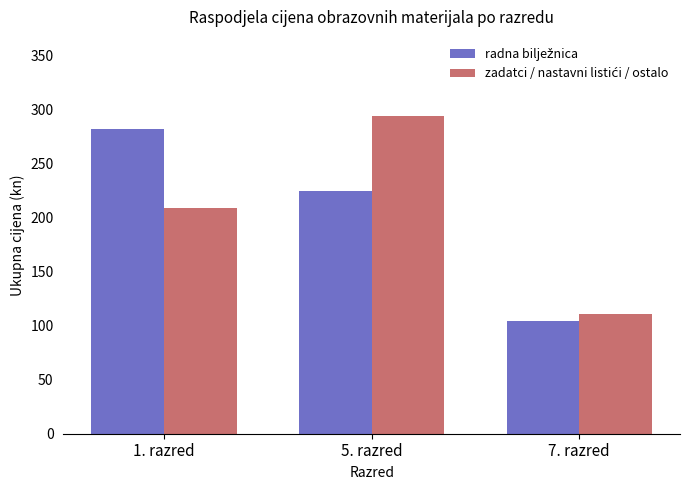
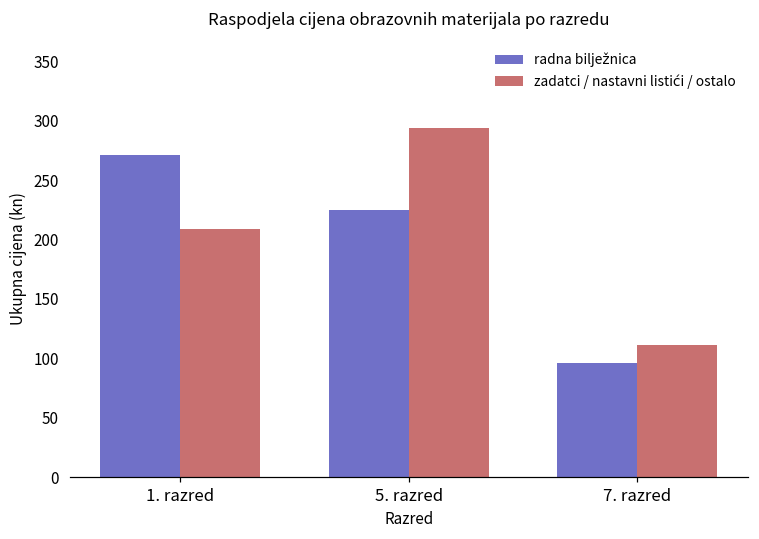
radna bilježnica, 1. razred: 282 -> 271
radna bilježnica, 7. razred: 104 -> 96
